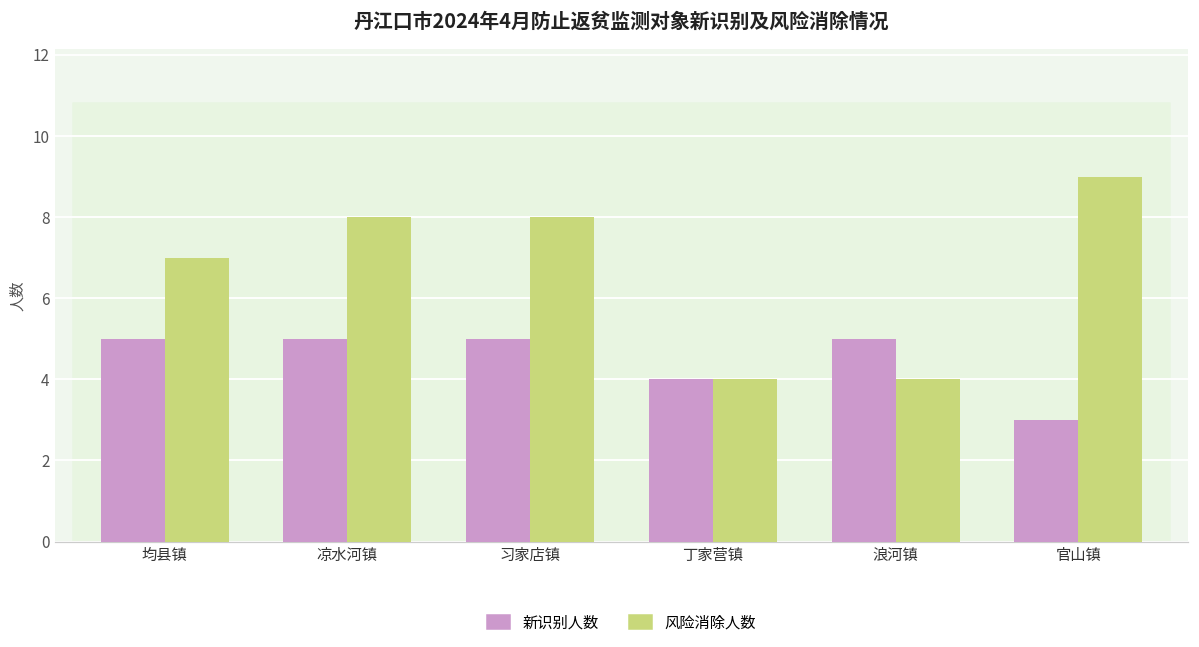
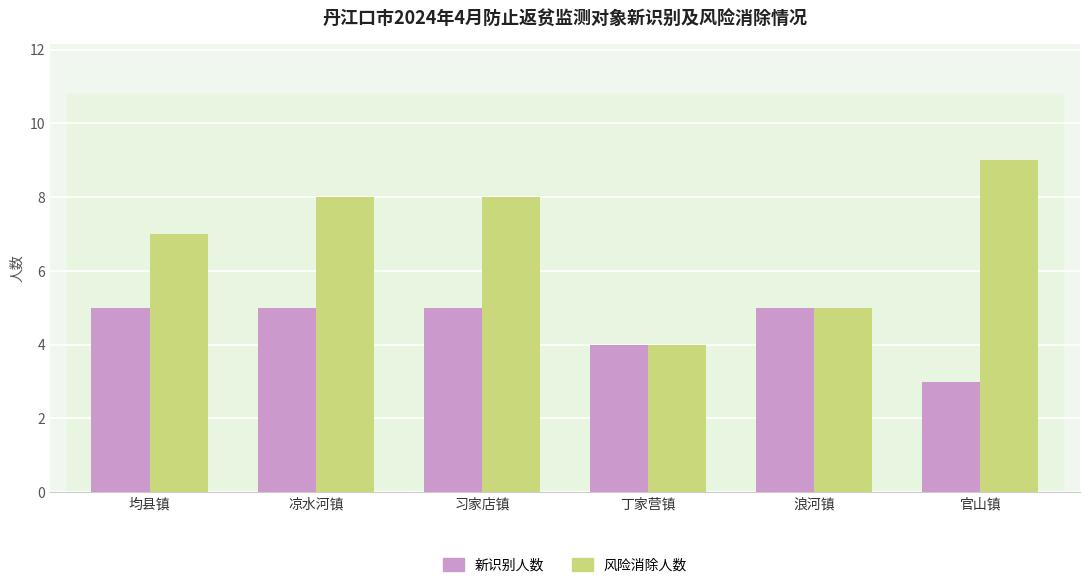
风险消除人数, 浪河镇: 4 -> 5
